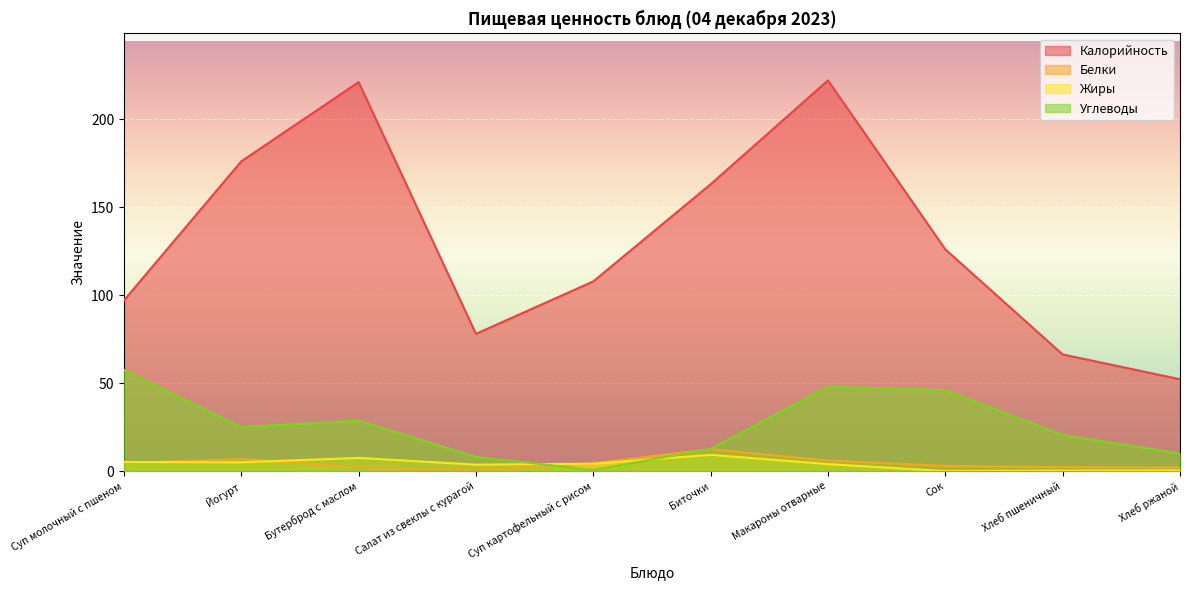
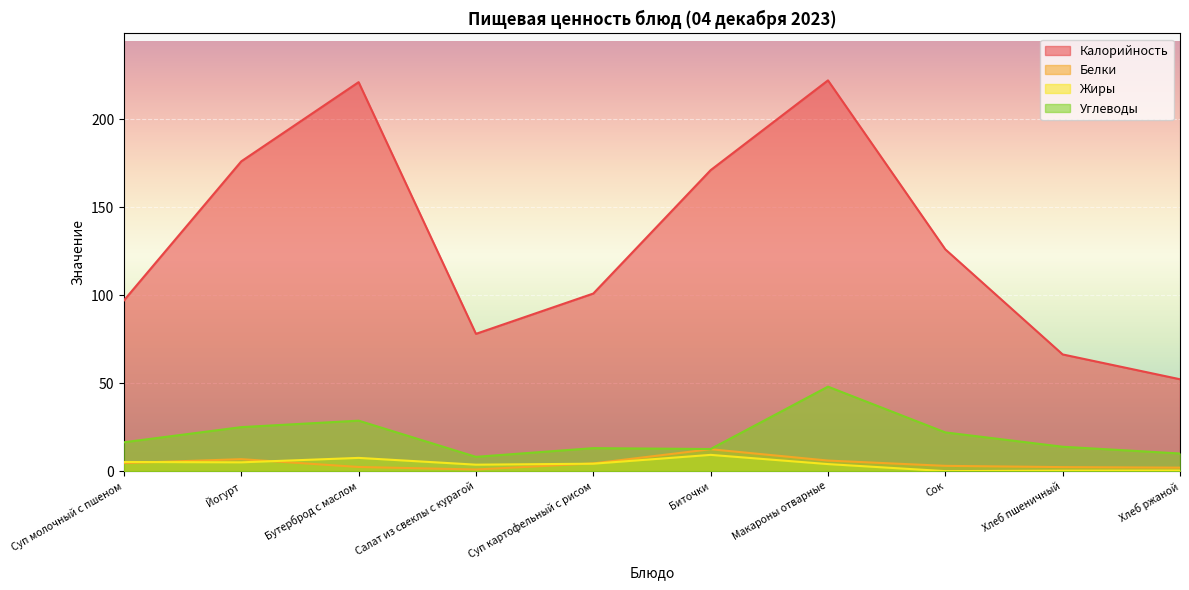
Углеводы, Суп молочный с пшеном: 58 -> 16
Калорийность, Суп картофельный с рисом: 108 -> 101
Углеводы, Суп картофельный с рисом: 1 -> 13
Калорийность, Биточки: 163 -> 171
Углеводы, Сок: 46 -> 22
Углеводы, Хлеб пшеничный: 21 -> 14
